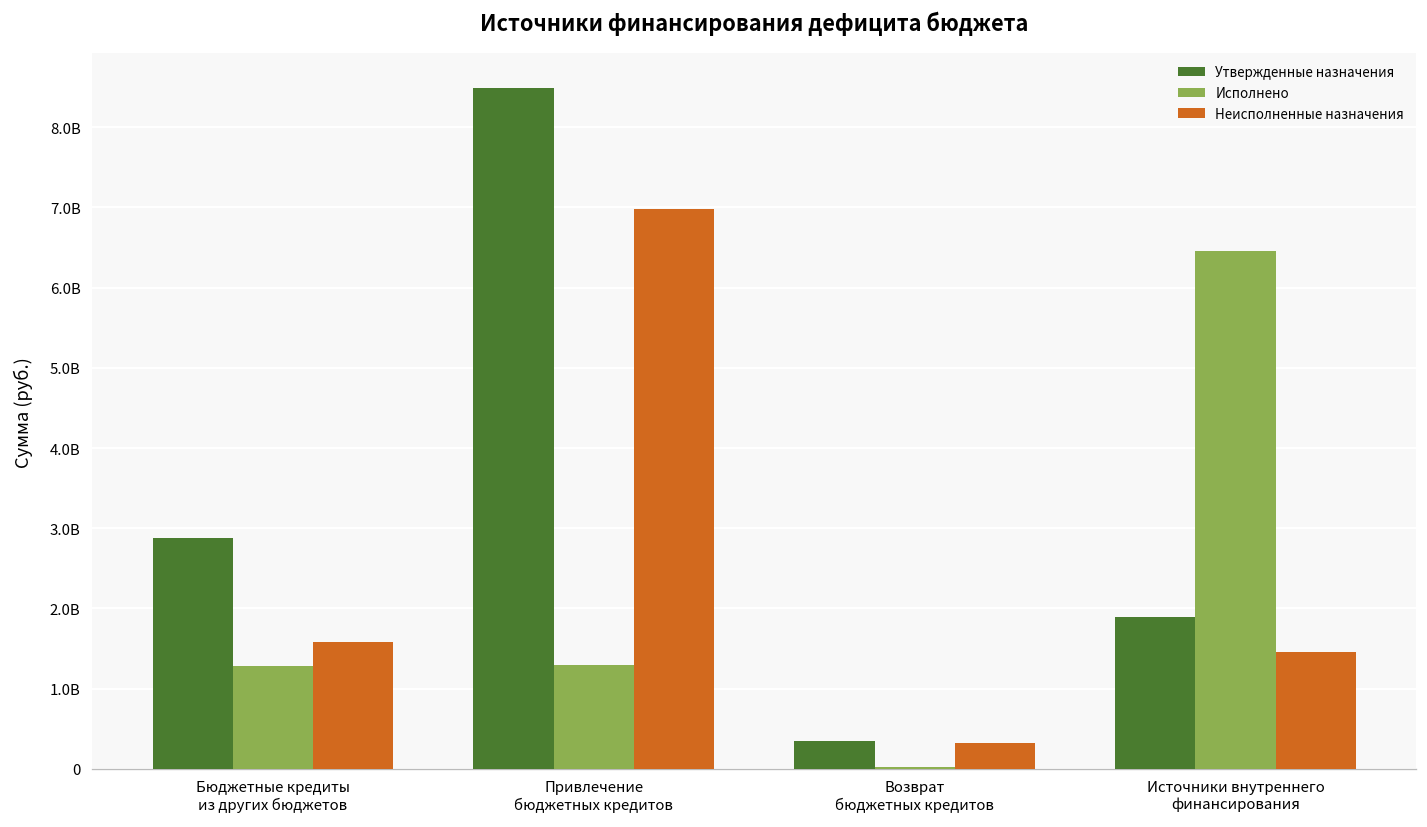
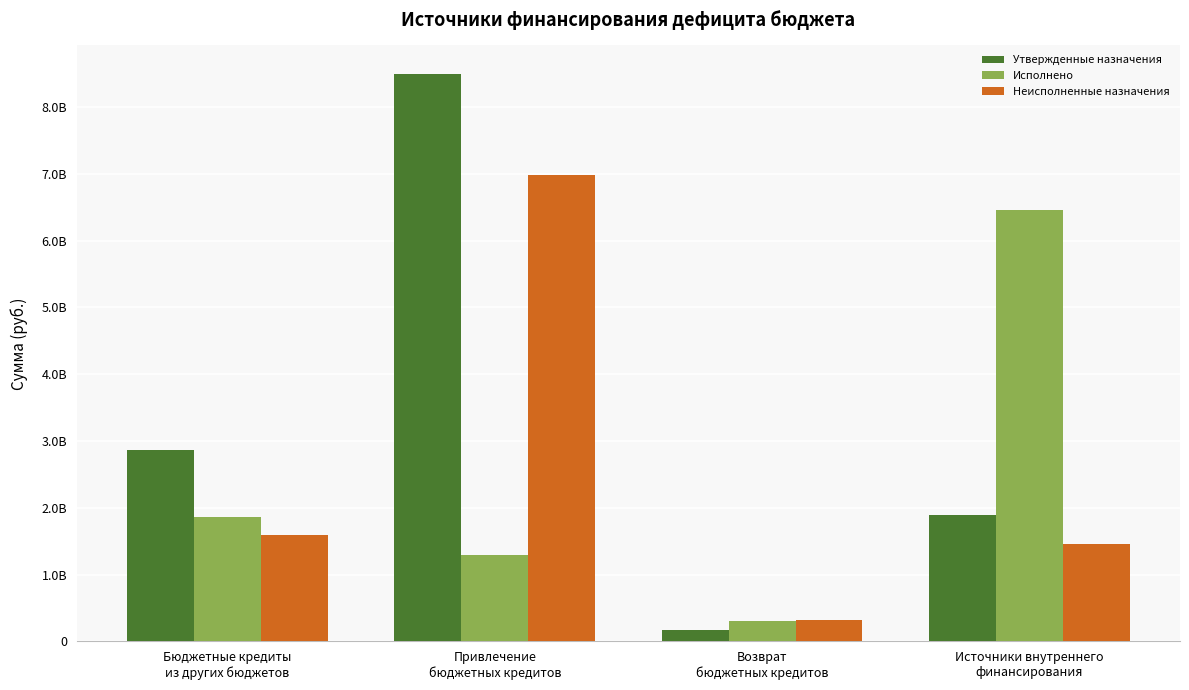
Исполнено, Бюджетные кредиты из других бюджетов: 1300000000 -> 1900000000
Утвержденные назначения, Возврат бюджетных кредитов: 300000000 -> 200000000
Исполнено, Возврат бюджетных кредитов: 0 -> 300000000
